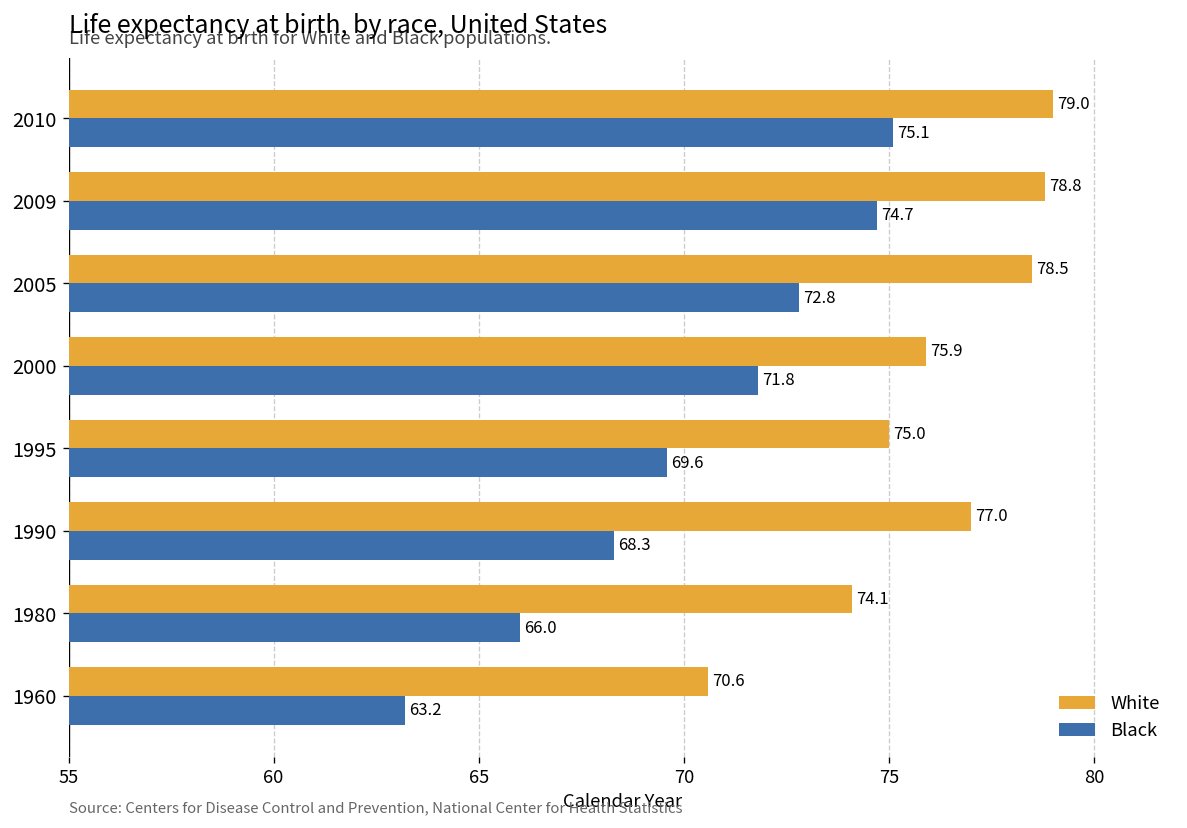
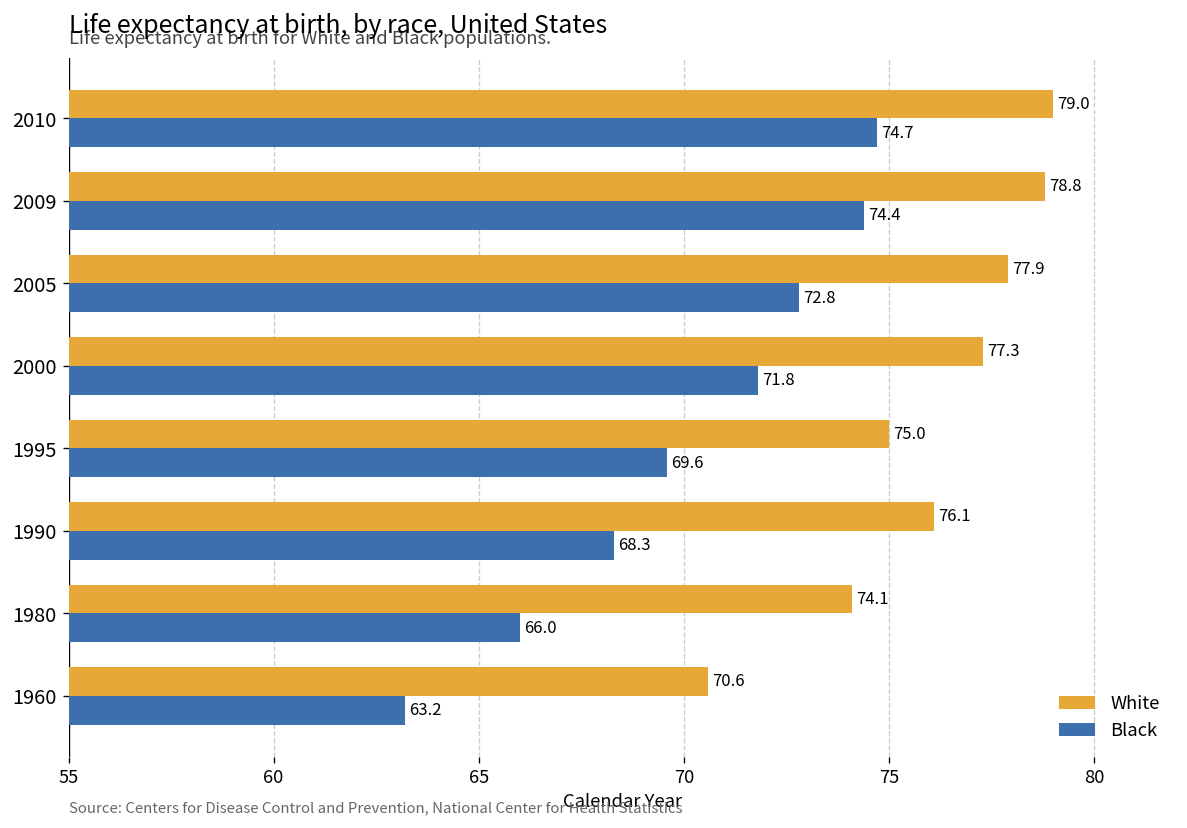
Black, 2010: 75.1 -> 74.7
Black, 2009: 74.7 -> 74.4
White, 2005: 78.5 -> 77.9
White, 2000: 75.9 -> 77.3
White, 1990: 77.0 -> 76.1
